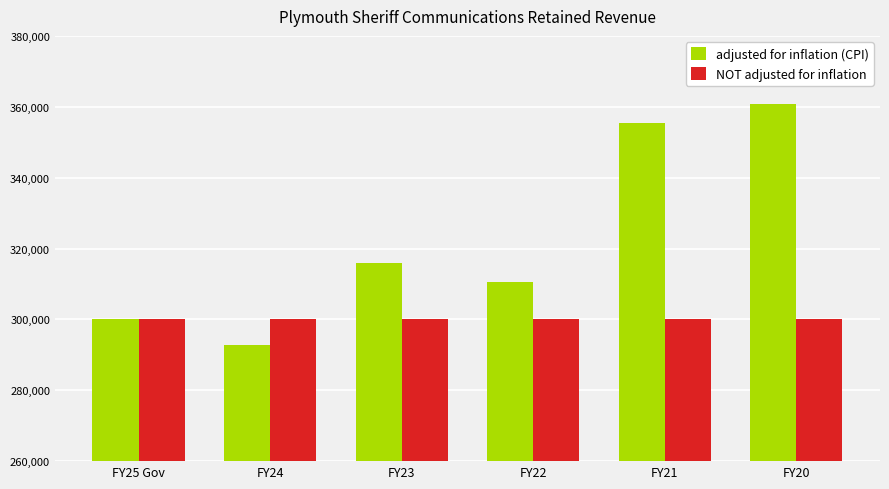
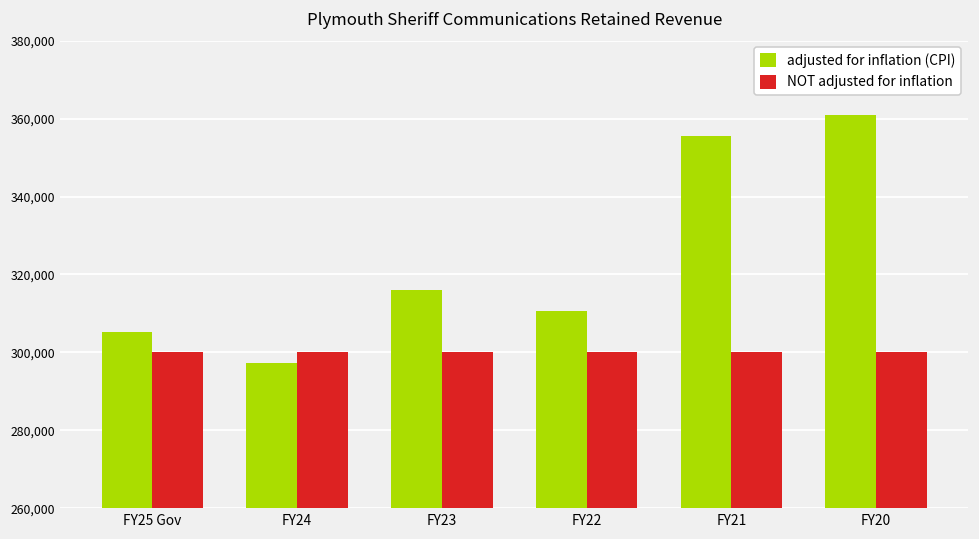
adjusted for inflation (CPI), FY25 Gov: 300,000 -> 305,000
adjusted for inflation (CPI), FY24: 293,000 -> 297,000
